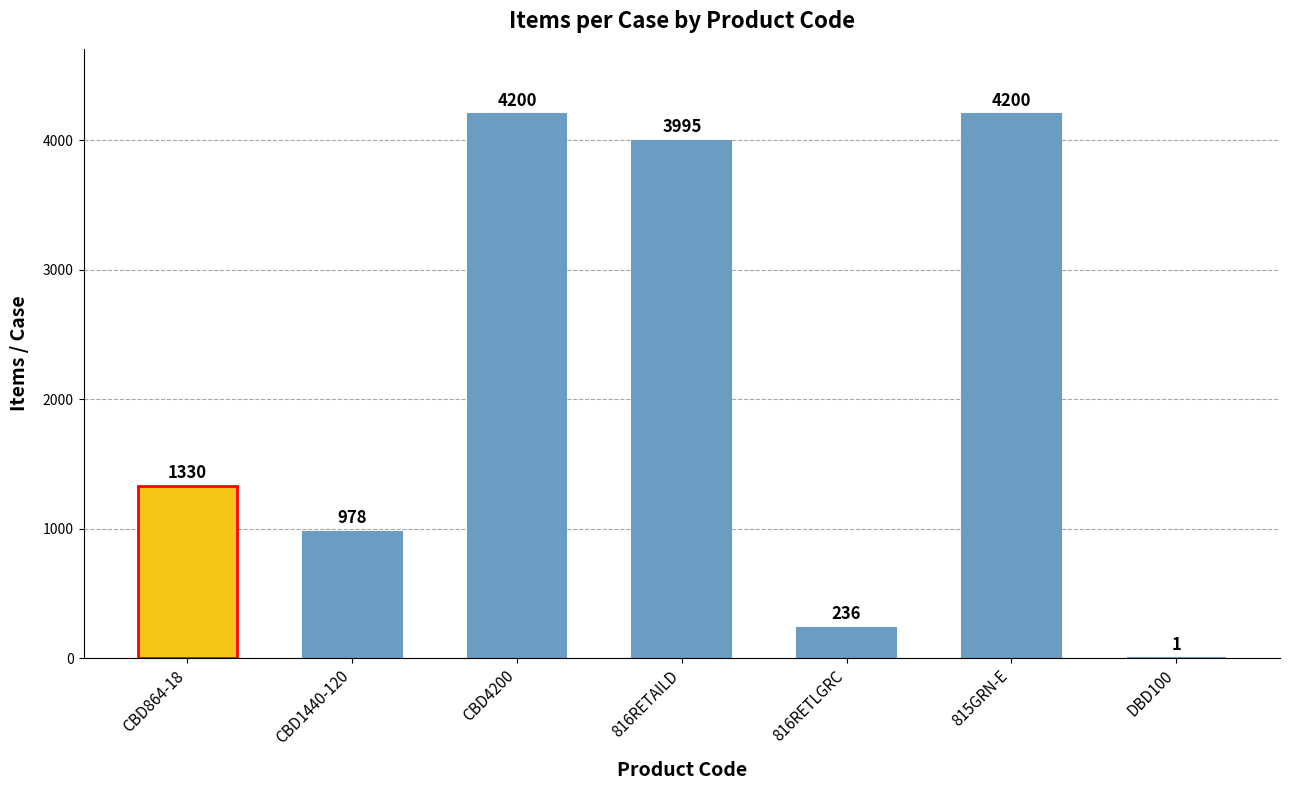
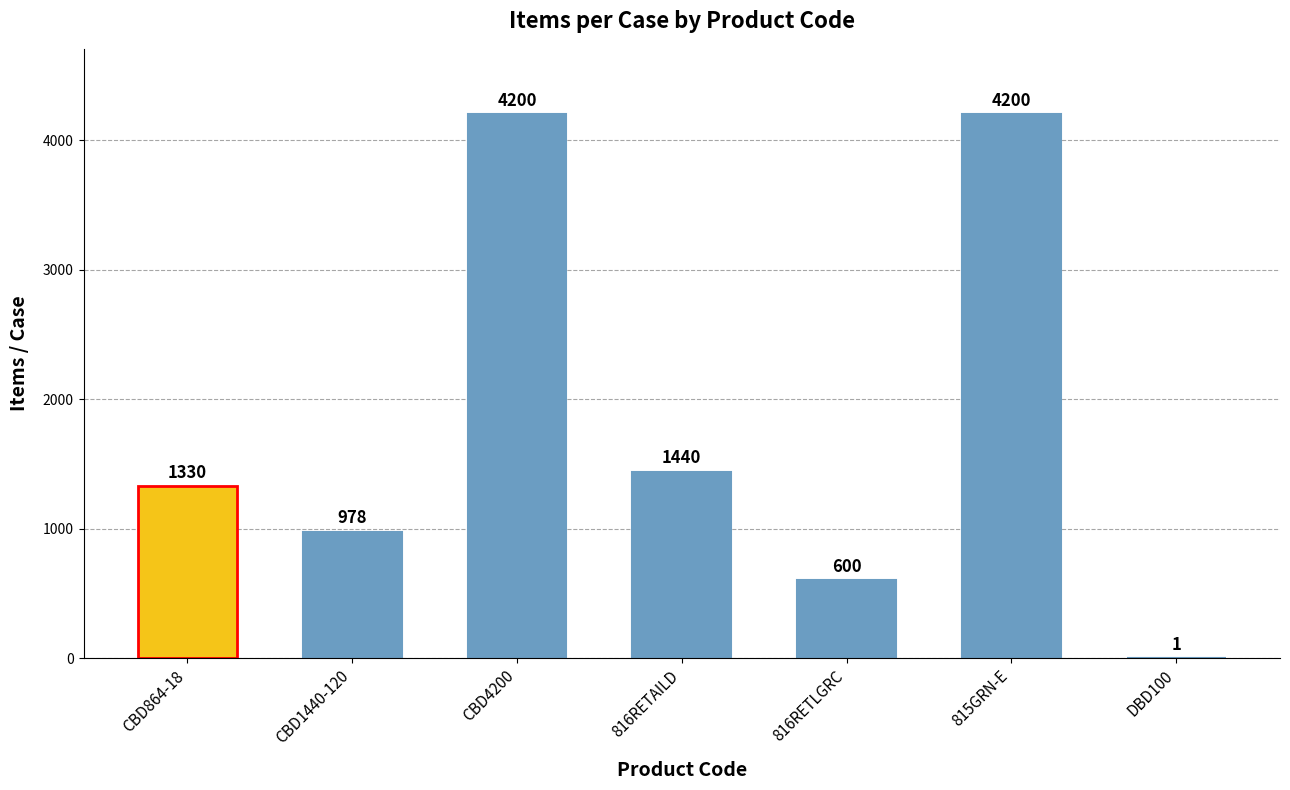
816RETAILD: 3995 -> 1440
816RETLGRC: 236 -> 600
